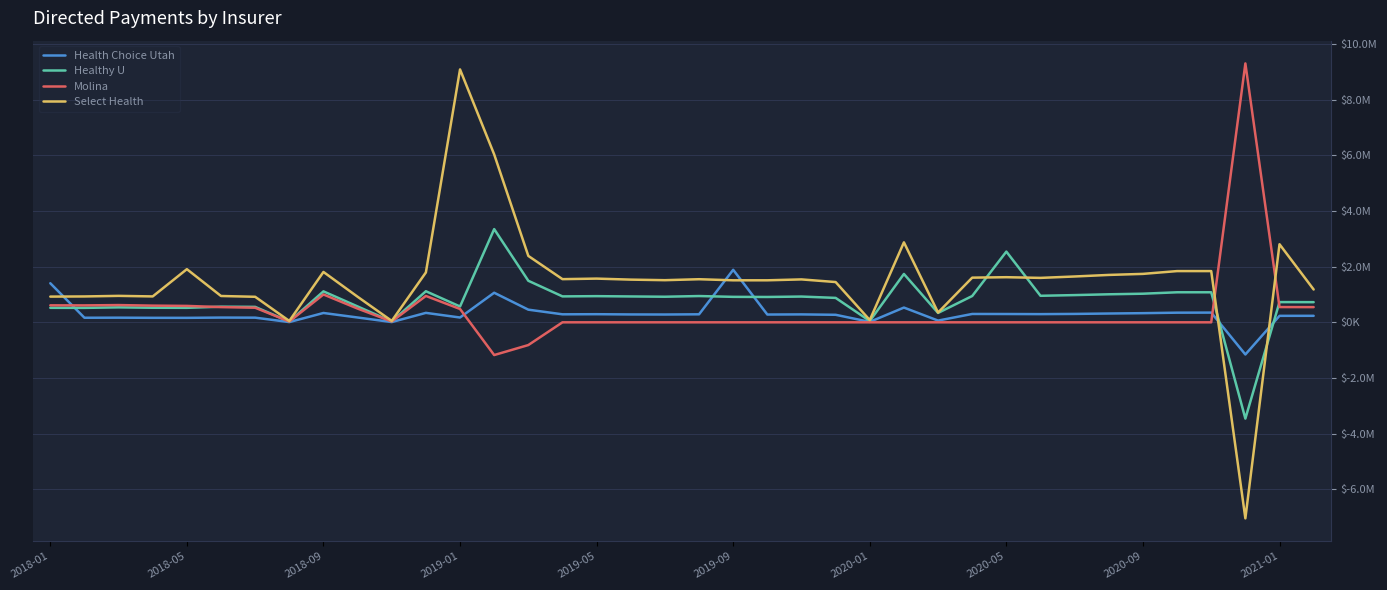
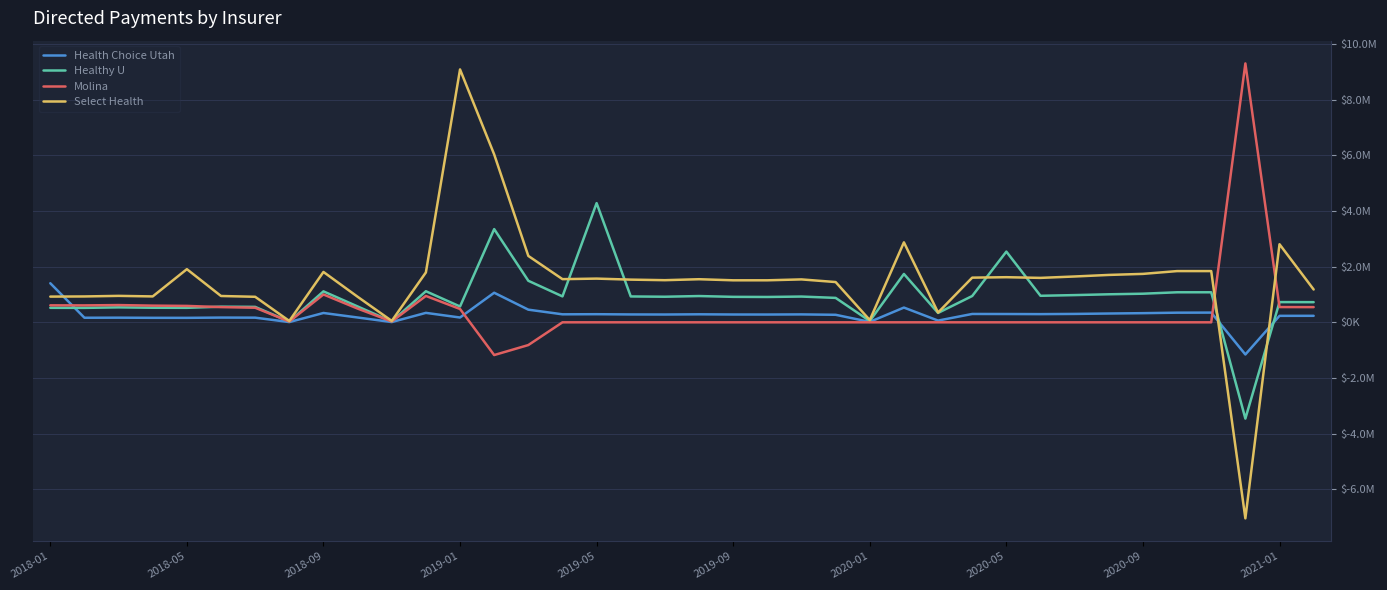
Healthy U, 2019-05: $900000 -> $4300000
Health Choice Utah, 2019-09: $1900000 -> $300000
